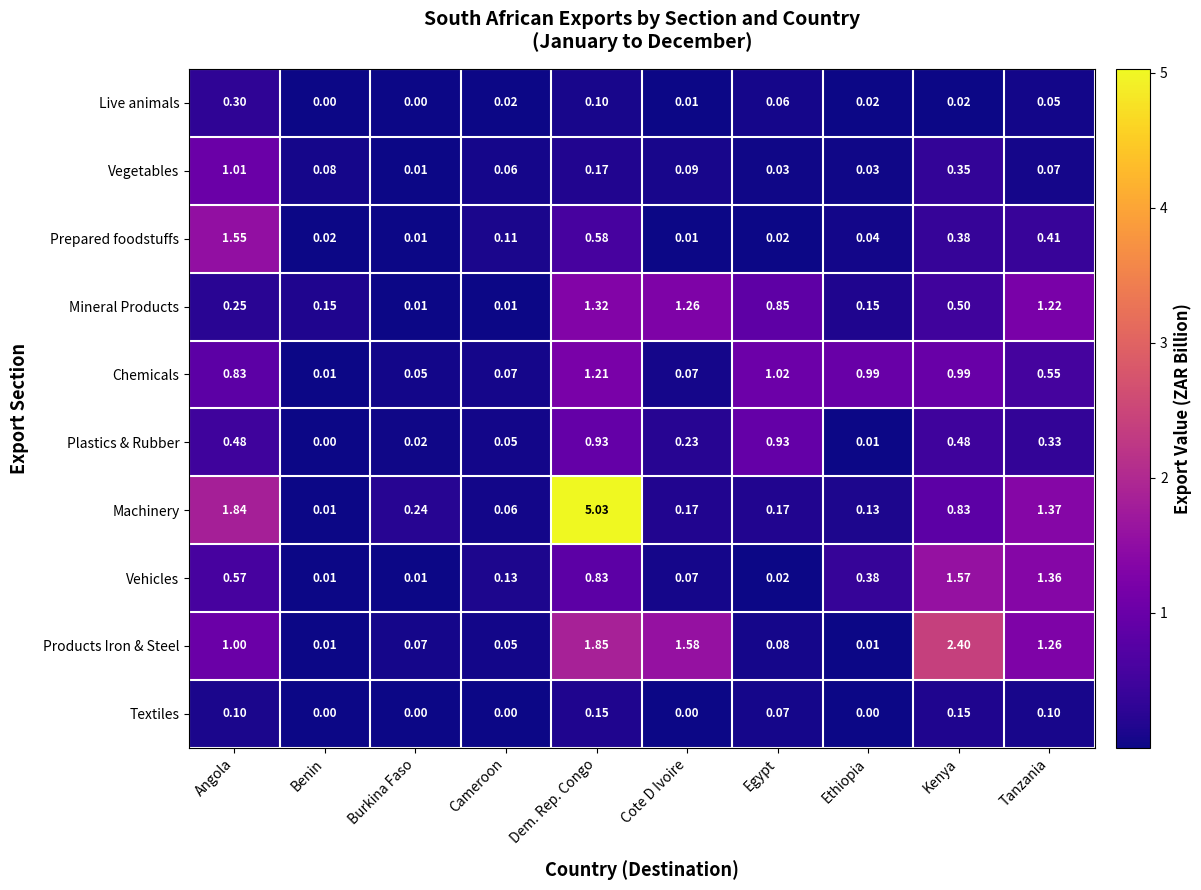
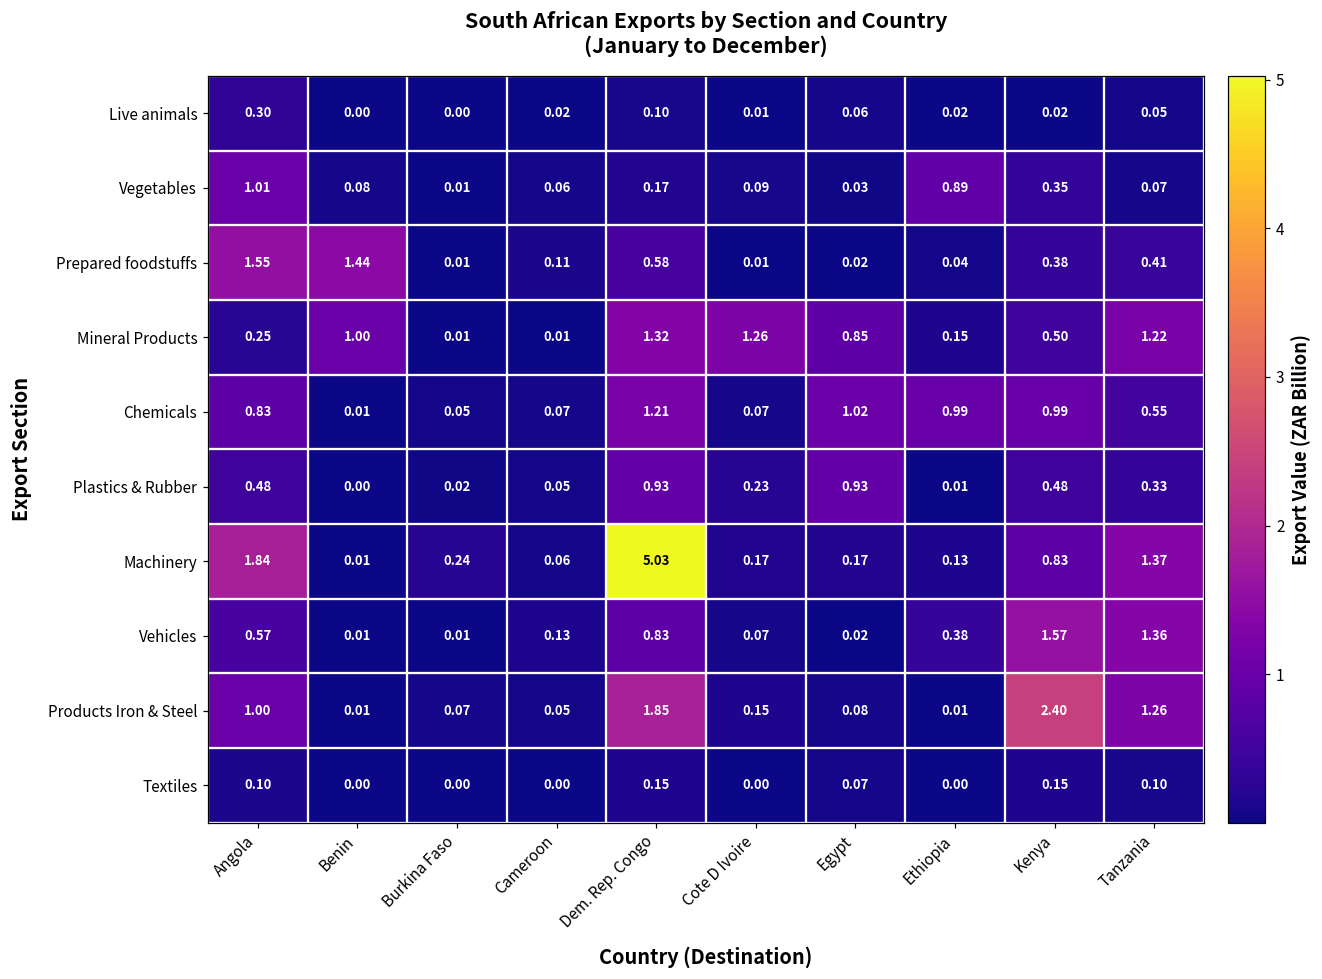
Vegetables, Ethiopia: 0.03 -> 0.89
Prepared foodstuffs, Benin: 0.02 -> 1.44
Mineral Products, Benin: 0.15 -> 1.00
Products Iron & Steel, Cote D Ivoire: 1.58 -> 0.15
